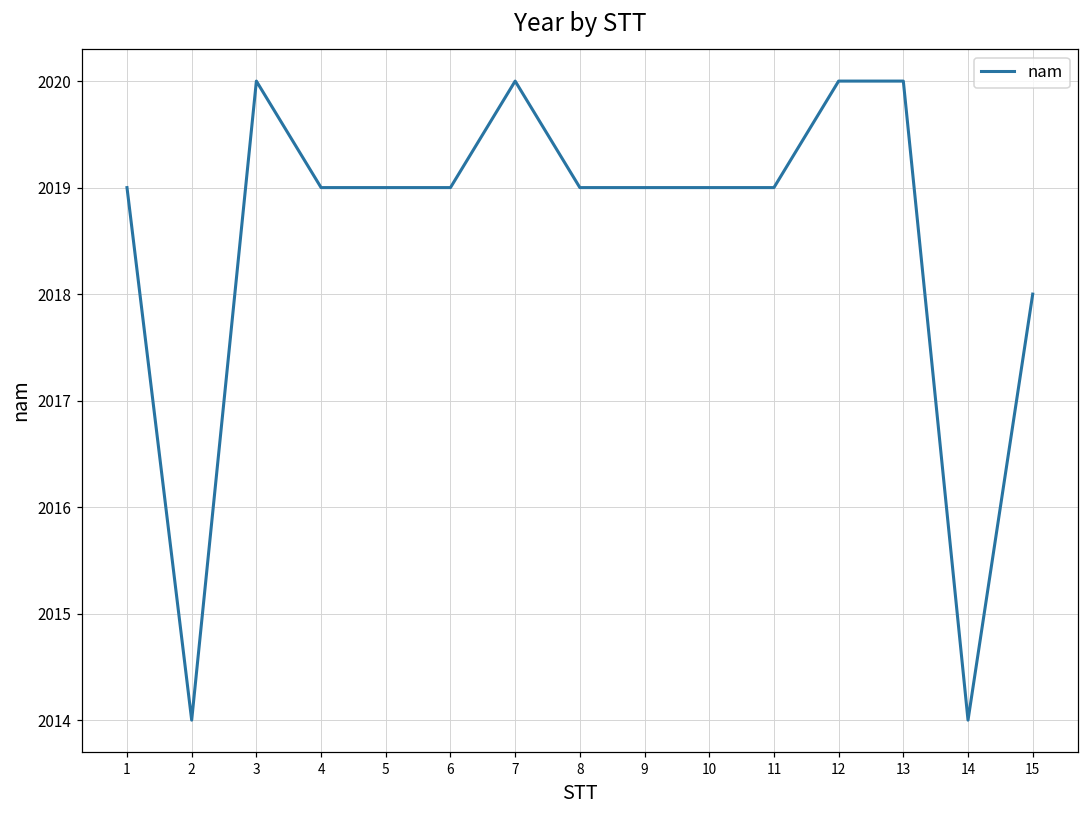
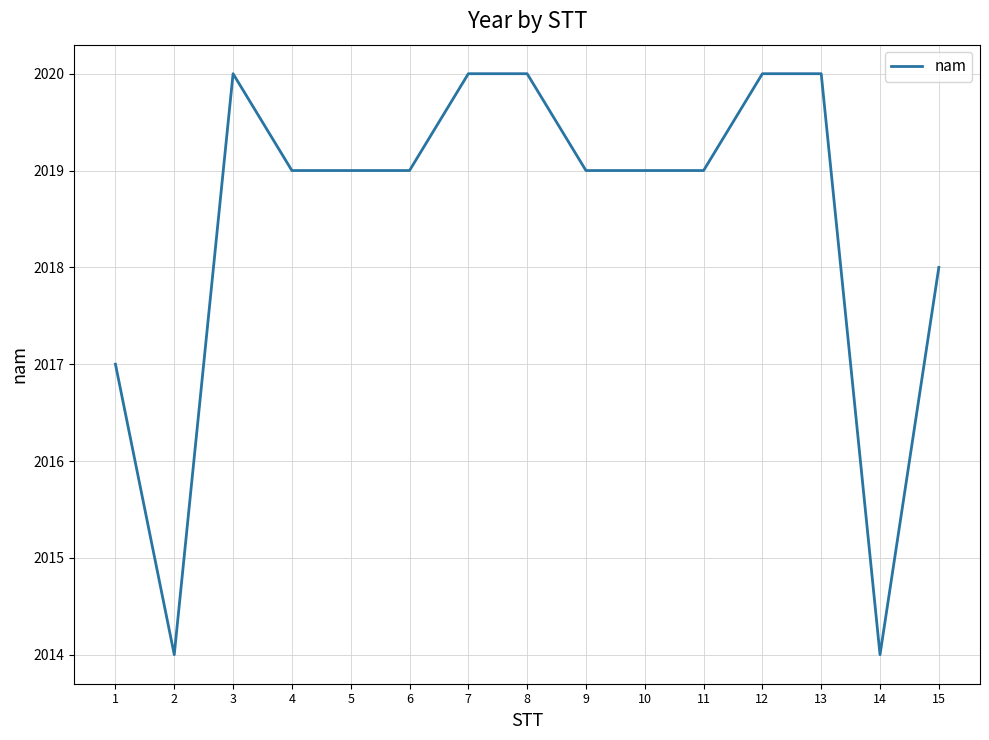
1: 2019 -> 2017
8: 2019 -> 2020
